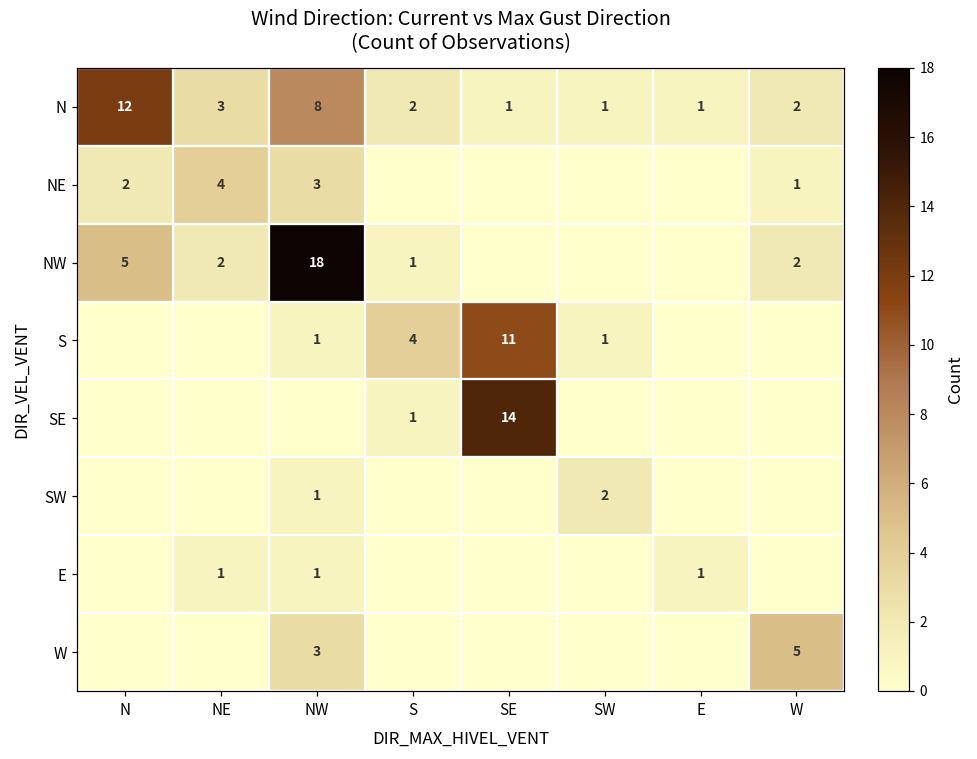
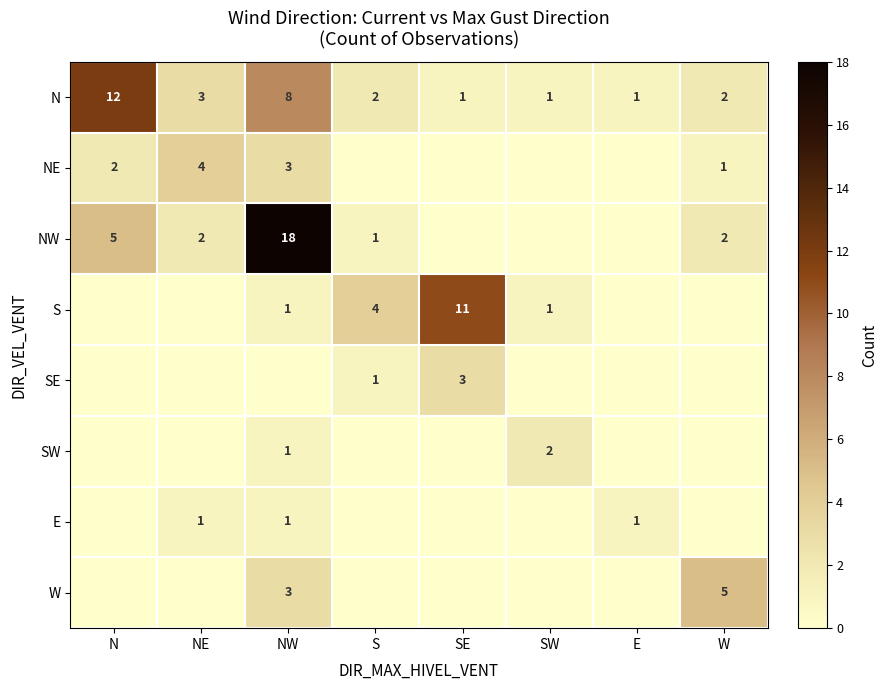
SE, SE: 14 -> 3
